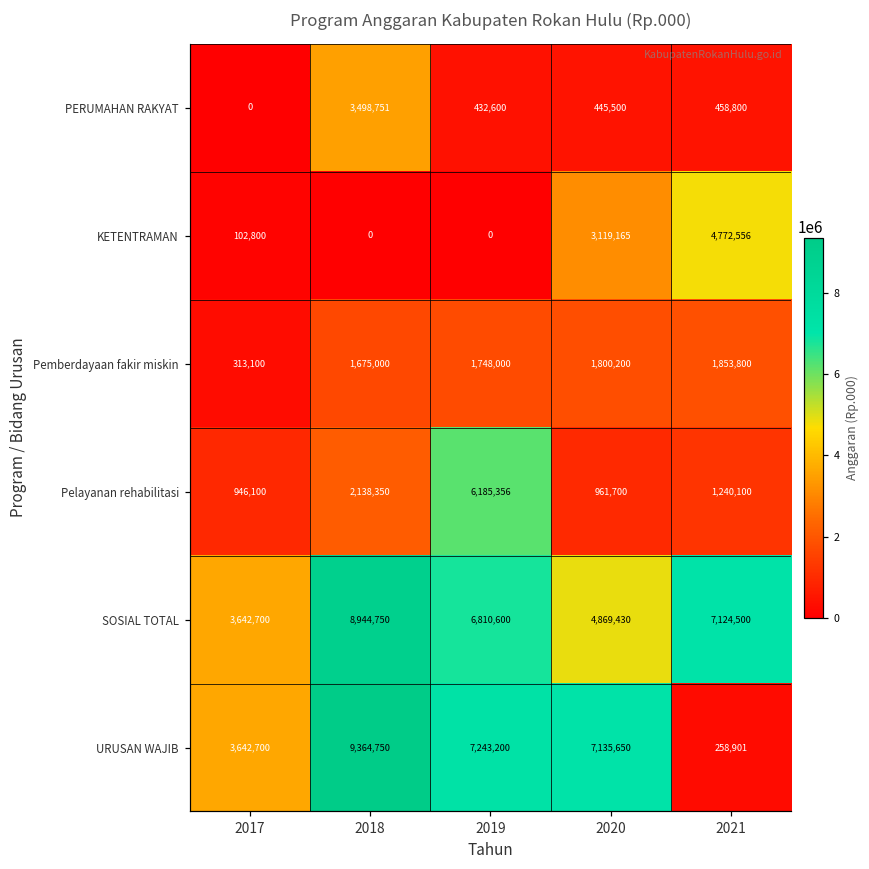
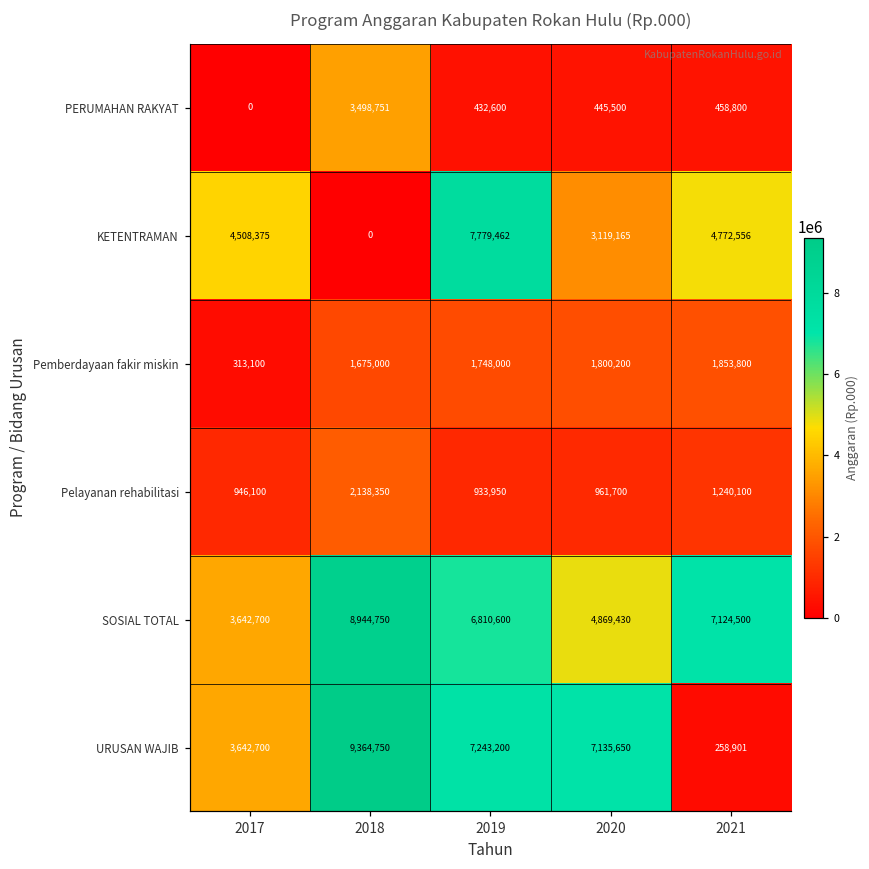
KETENTRAMAN, 2017: 102,800 -> 4,508,375
KETENTRAMAN, 2019: 0 -> 7,779,462
Pelayanan rehabilitasi, 2019: 6,185,356 -> 933,950
